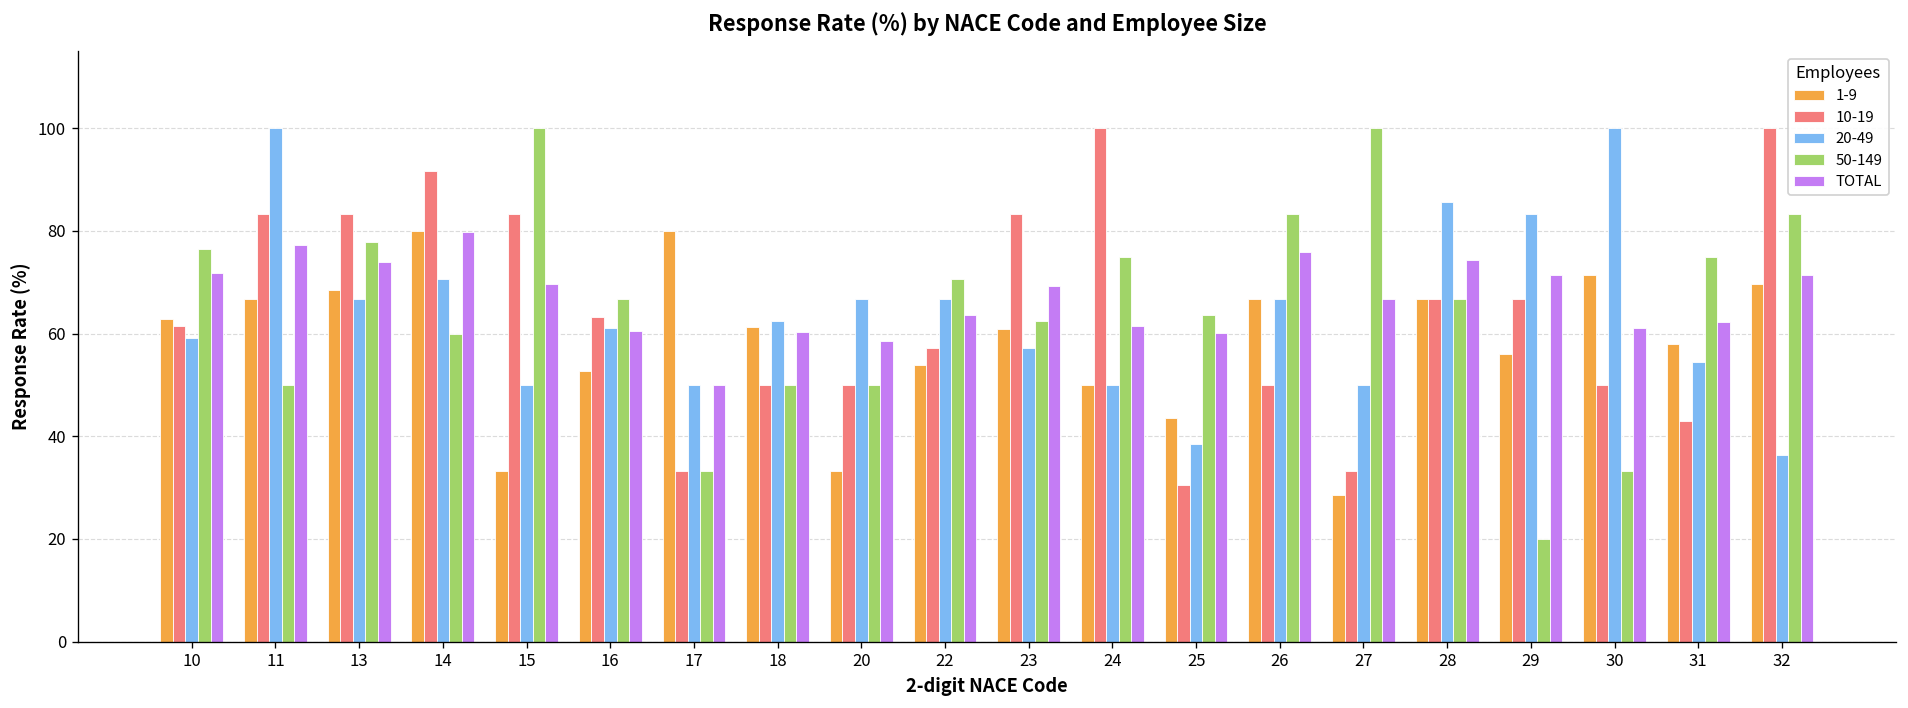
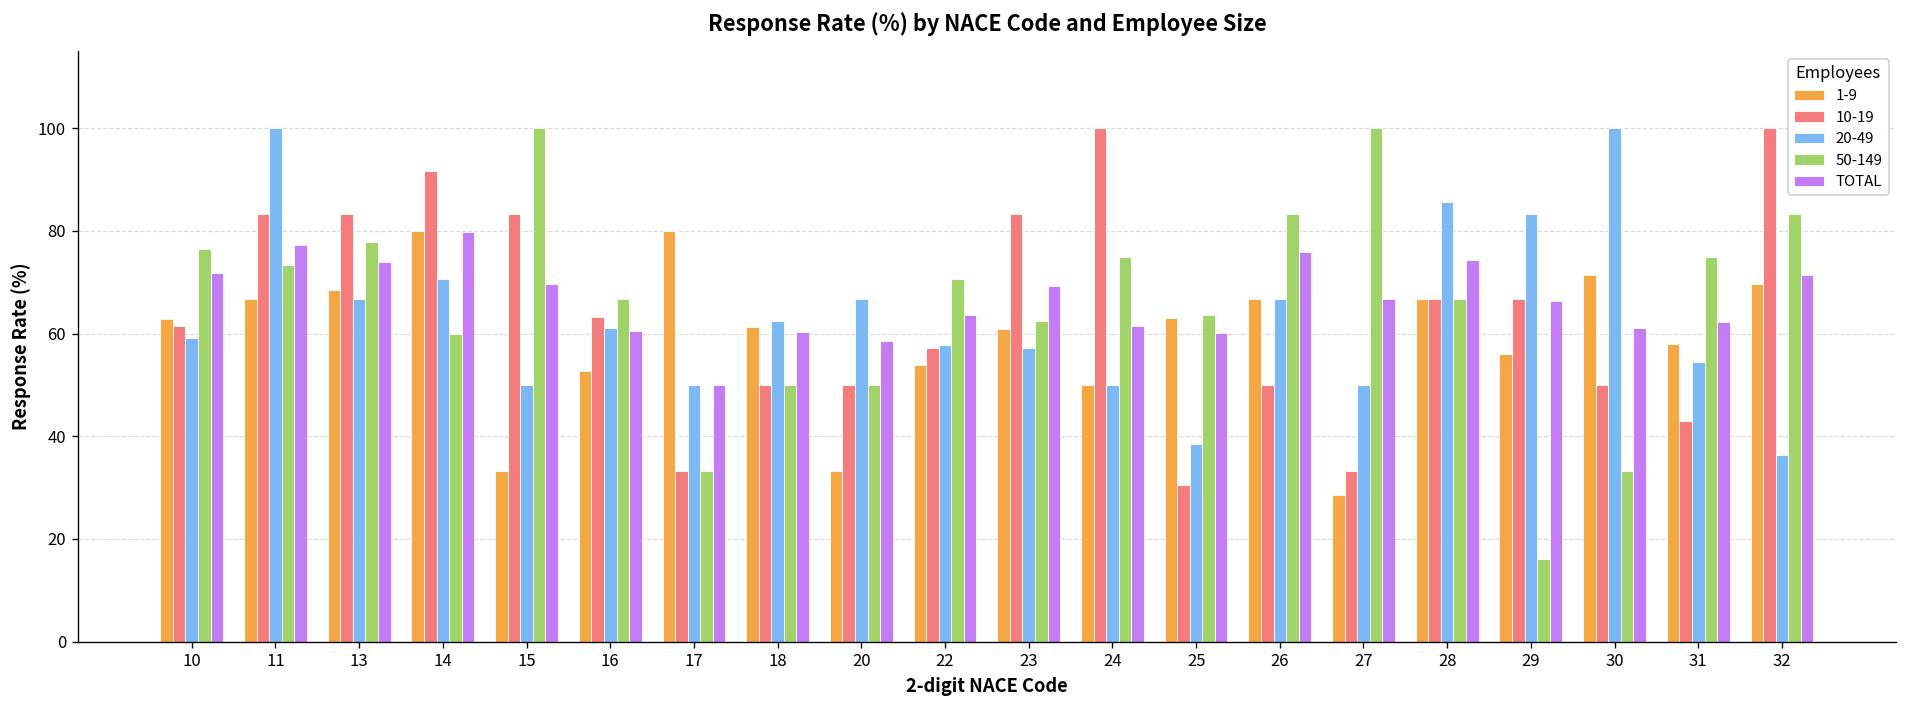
50-149, 11: 50 -> 73
20-49, 22: 67 -> 58
1-9, 25: 44 -> 63
50-149, 29: 20 -> 16
TOTAL, 29: 71 -> 66
